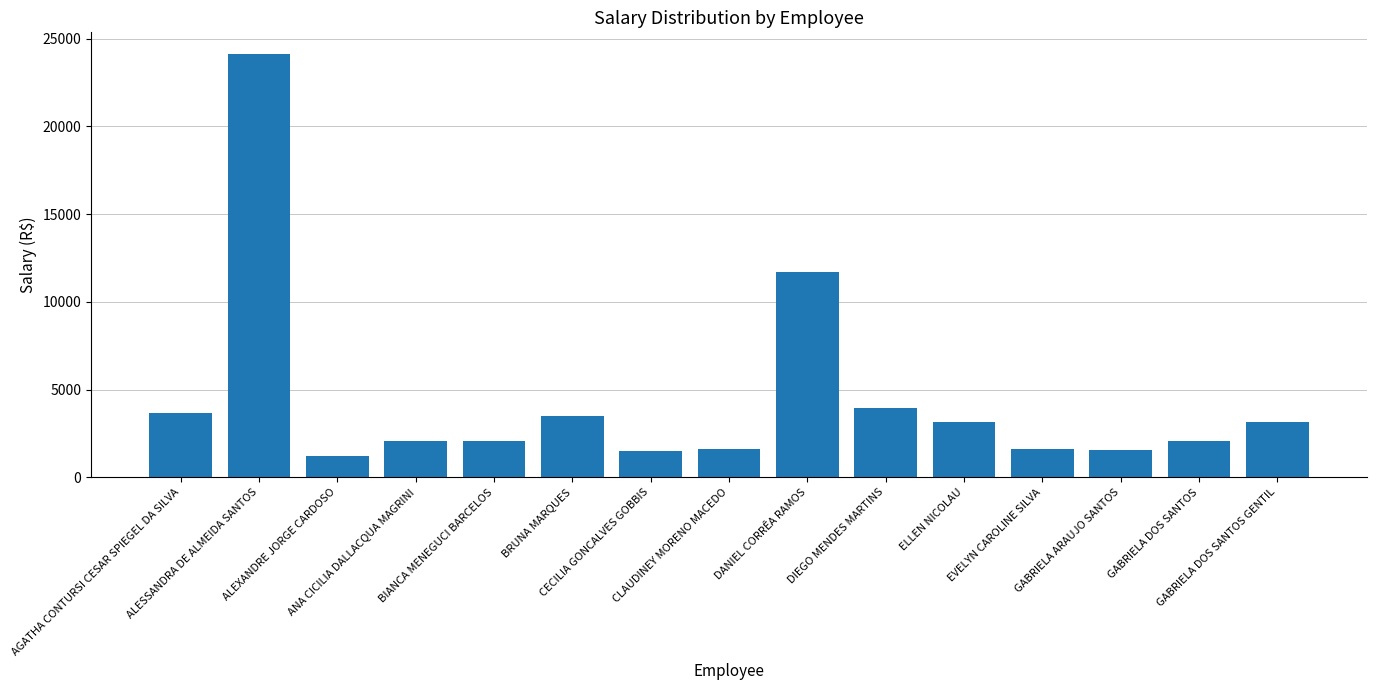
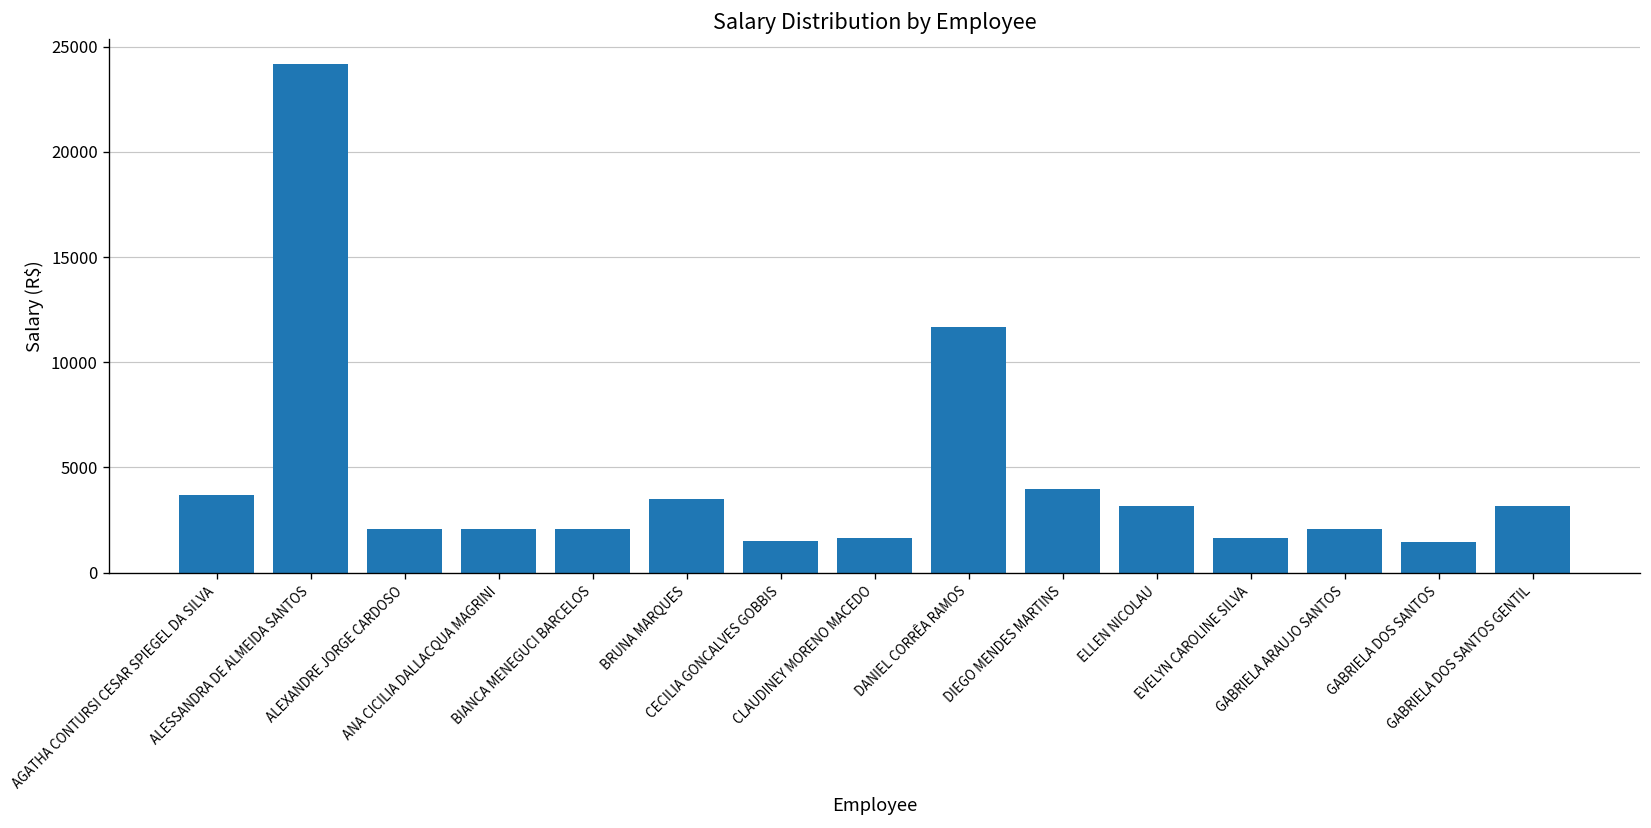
ALEXANDRE JORGE CARDOSO: 1200 -> 2100
GABRIELA ARAUJO SANTOS: 1600 -> 2100
GABRIELA DOS SANTOS: 2100 -> 1400
